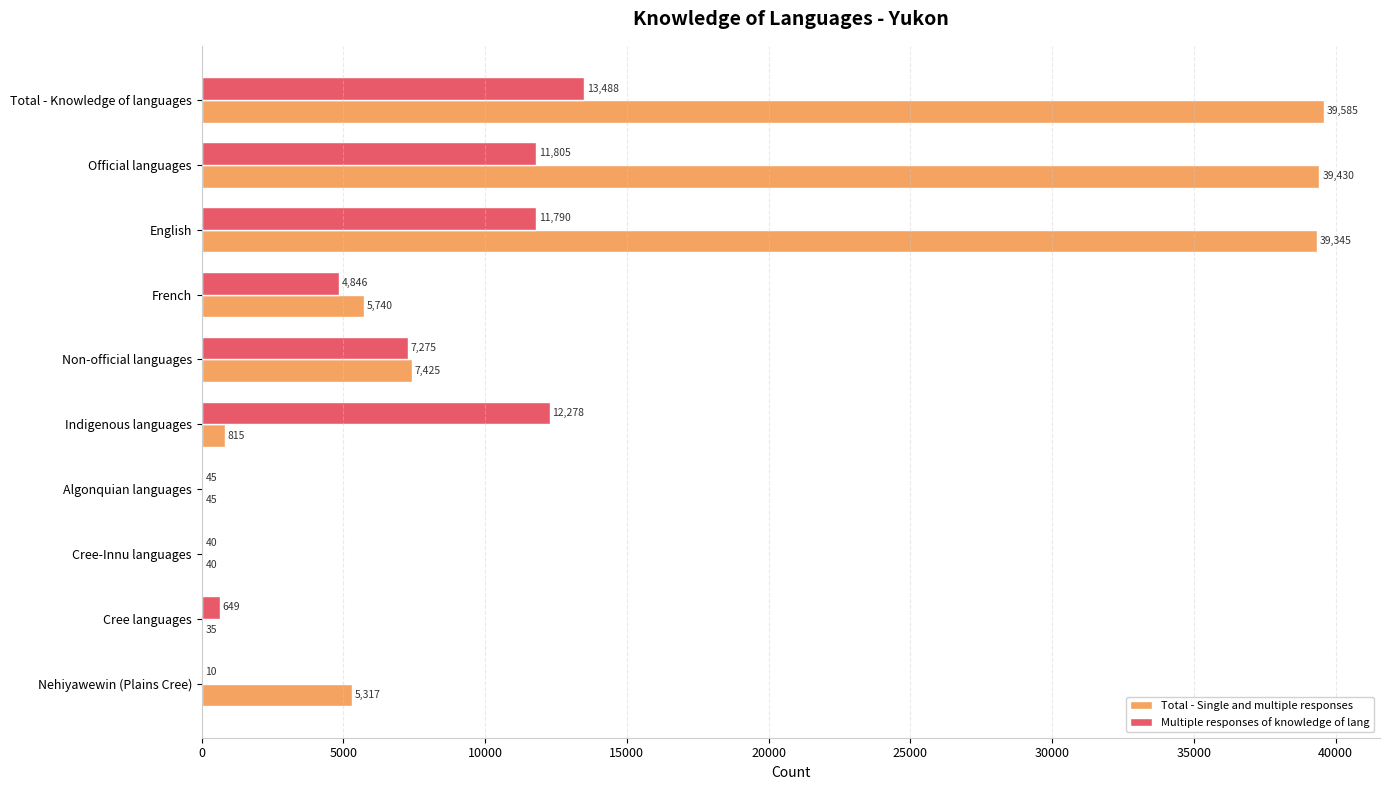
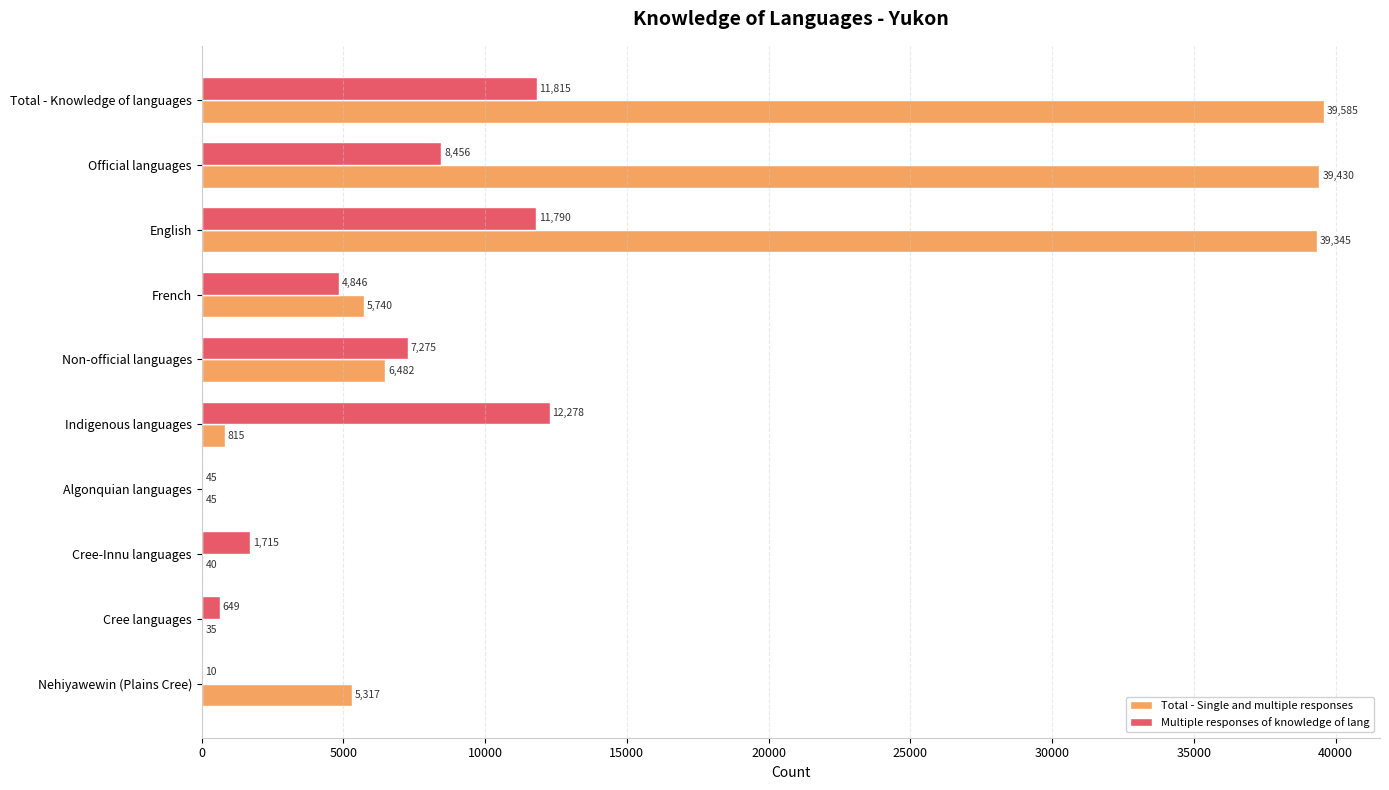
Multiple responses of knowledge of lang, Total - Knowledge of languages: 13,488 -> 11,815
Multiple responses of knowledge of lang, Official languages: 11,805 -> 8,456
Total - Single and multiple responses, Non-official languages: 7,425 -> 6,482
Multiple responses of knowledge of lang, Cree-Innu languages: 40 -> 1,715
